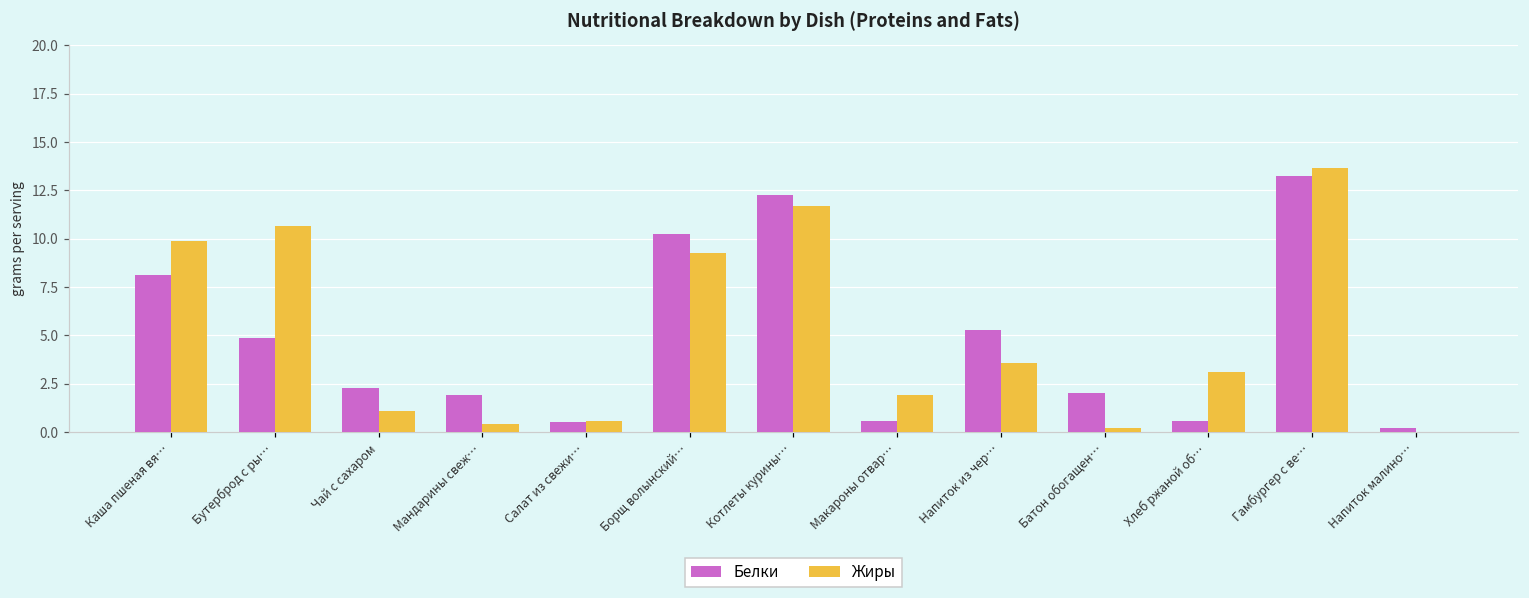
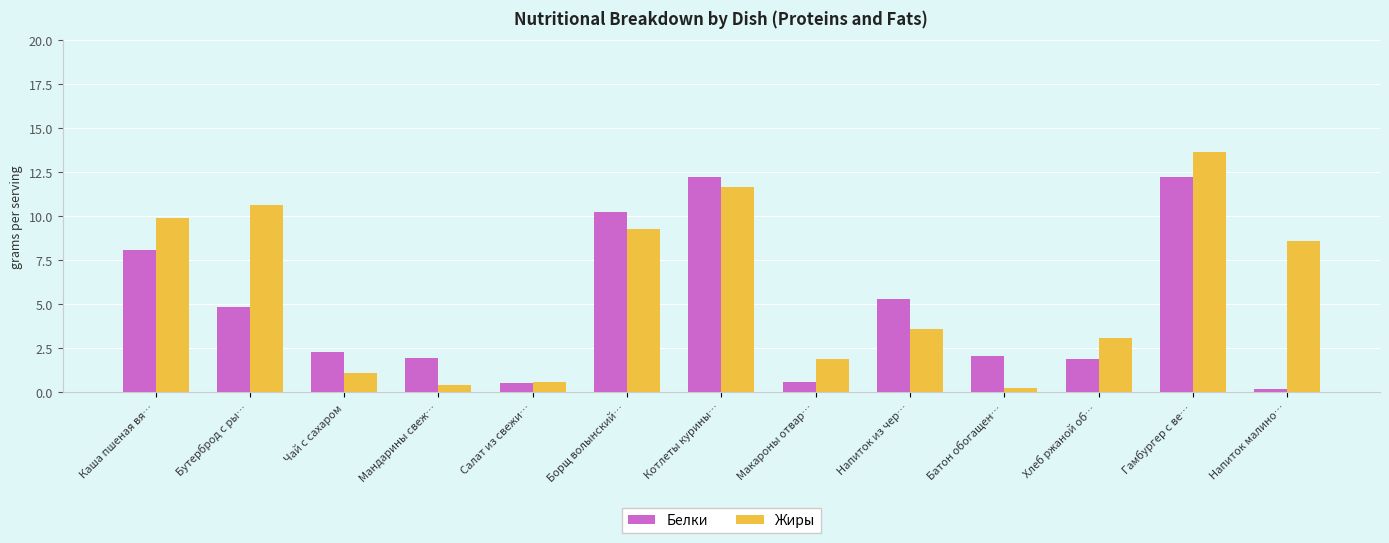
Белки, Хлеб ржаной об…: 0.6 -> 1.9
Белки, Гамбургер с ве…: 13.3 -> 12.3
Жиры, Напиток малино…: 0.0 -> 8.6
